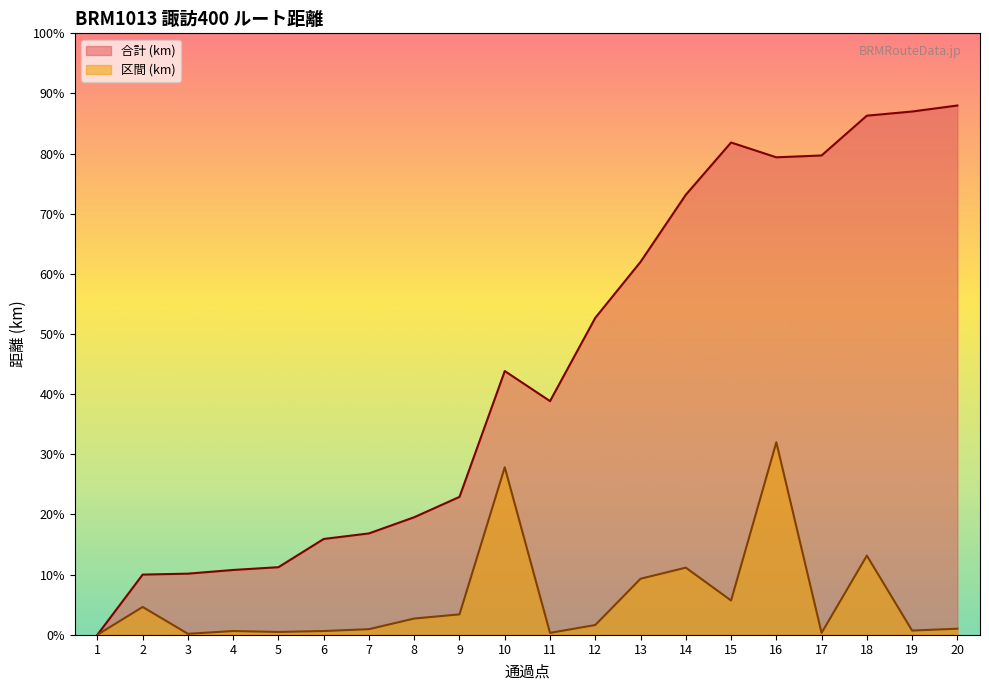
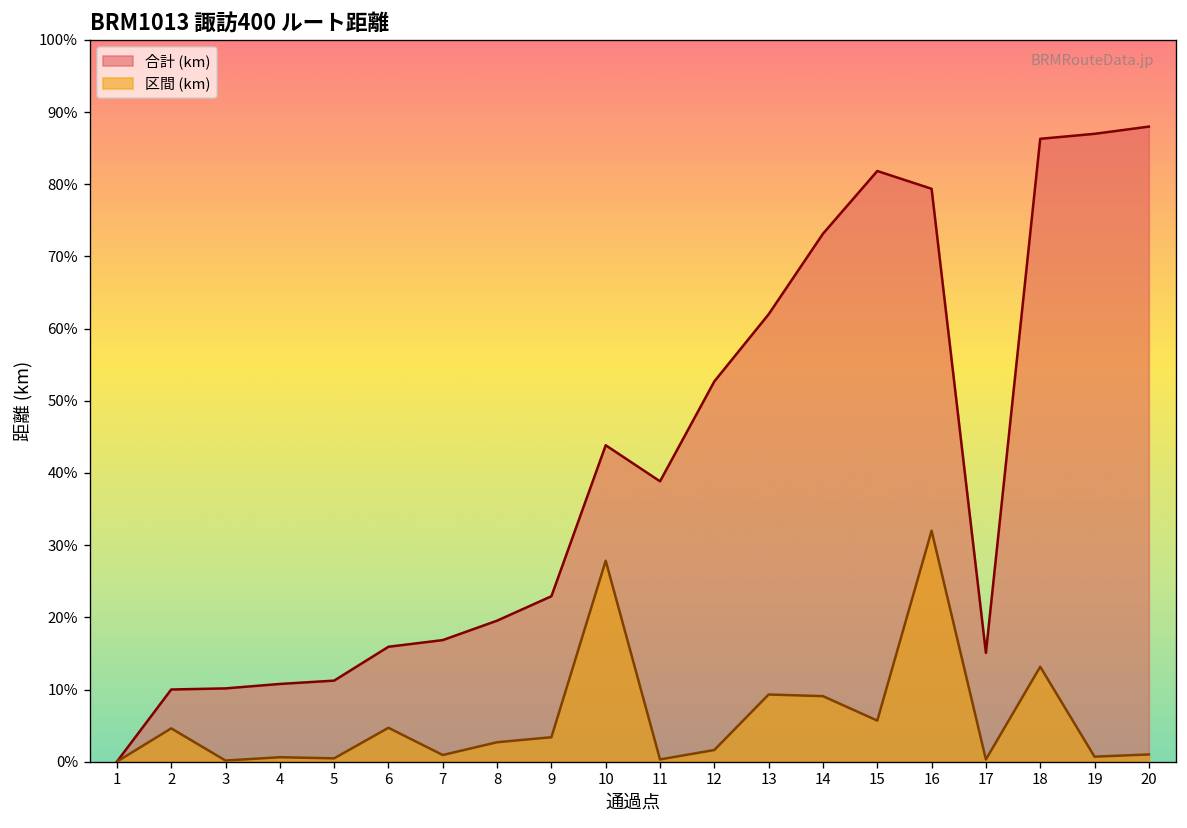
区間 (km), 6: 1% -> 5%
区間 (km), 14: 11% -> 9%
合計 (km), 17: 80% -> 15%
